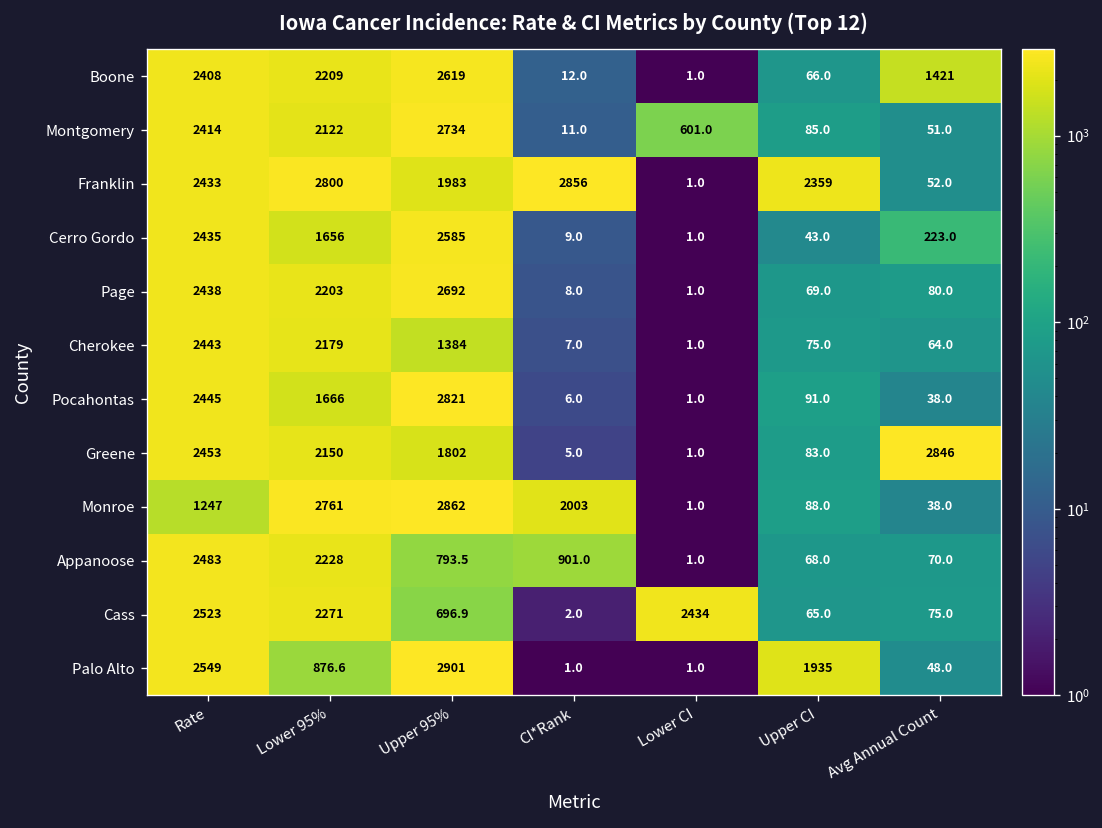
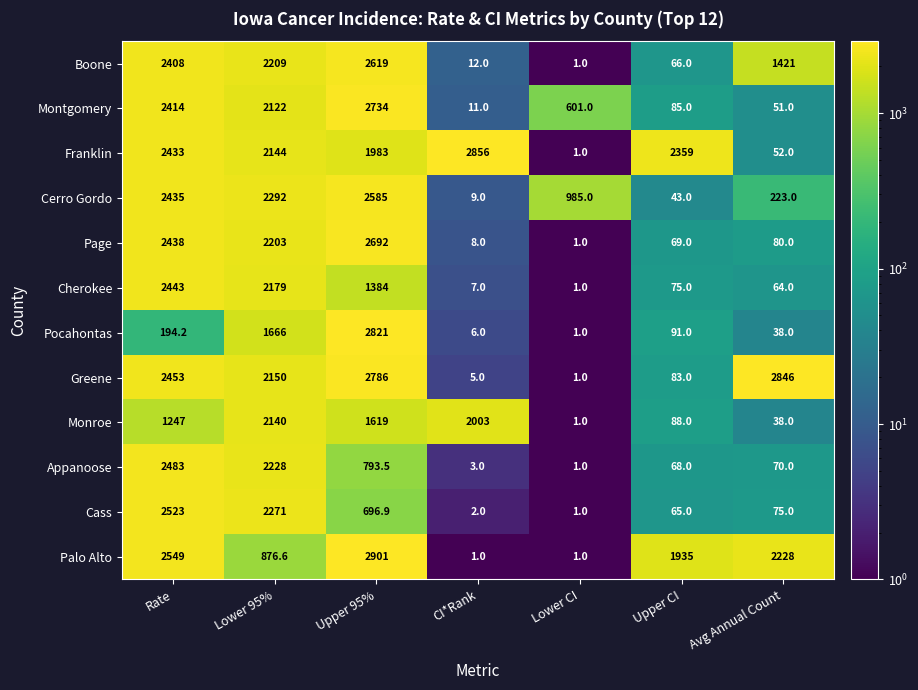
Franklin, Lower 95%: 2800 -> 2144
Cerro Gordo, Lower 95%: 1656 -> 2292
Cerro Gordo, Lower CI: 1.0 -> 985.0
Pocahontas, Rate: 2445 -> 194.2
Greene, Upper 95%: 1802 -> 2786
Monroe, Lower 95%: 2761 -> 2140
Monroe, Upper 95%: 2862 -> 1619
Appanoose, CI*Rank: 901.0 -> 3.0
Cass, Lower CI: 2434 -> 1.0
Palo Alto, Avg Annual Count: 48.0 -> 2228
